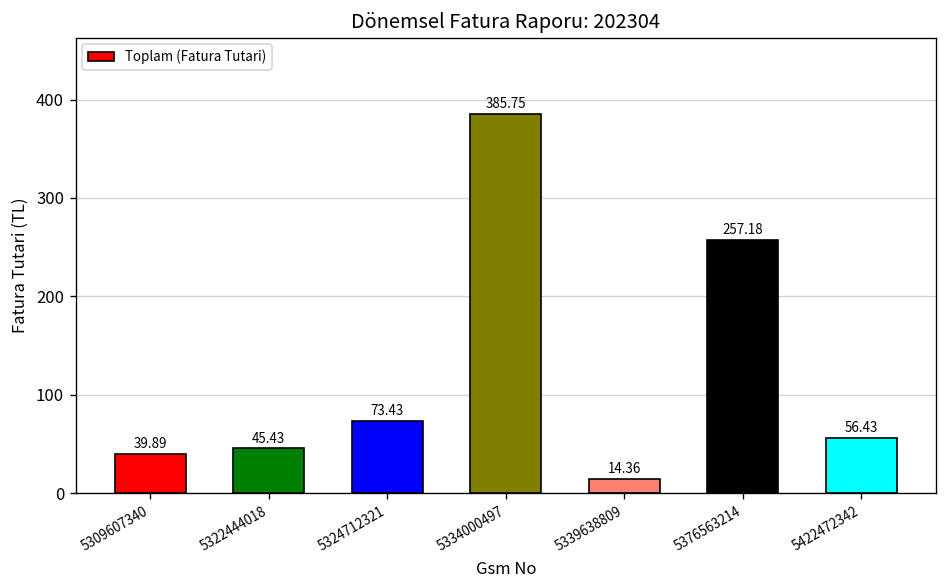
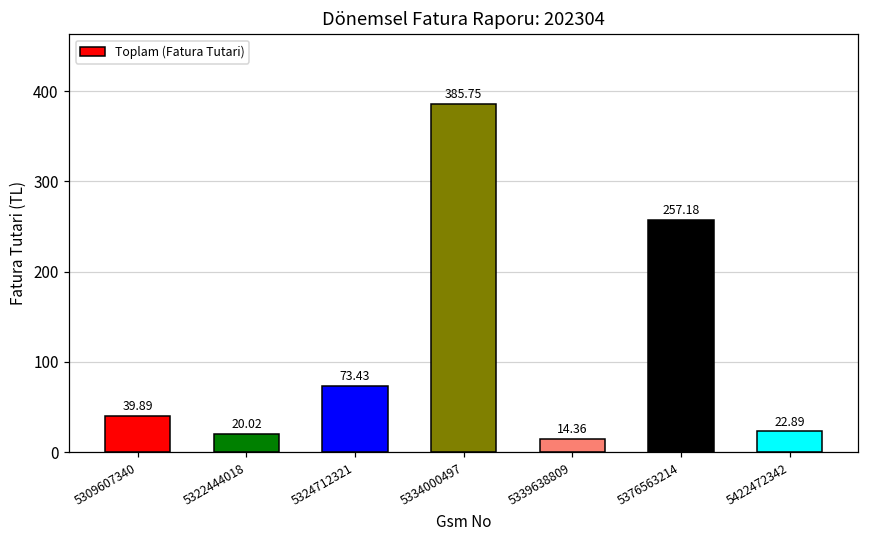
5322444018: 45.43 -> 20.02
5422472342: 56.43 -> 22.89
